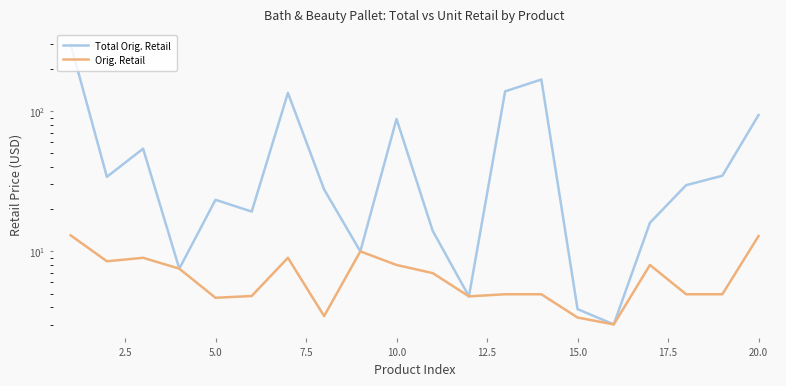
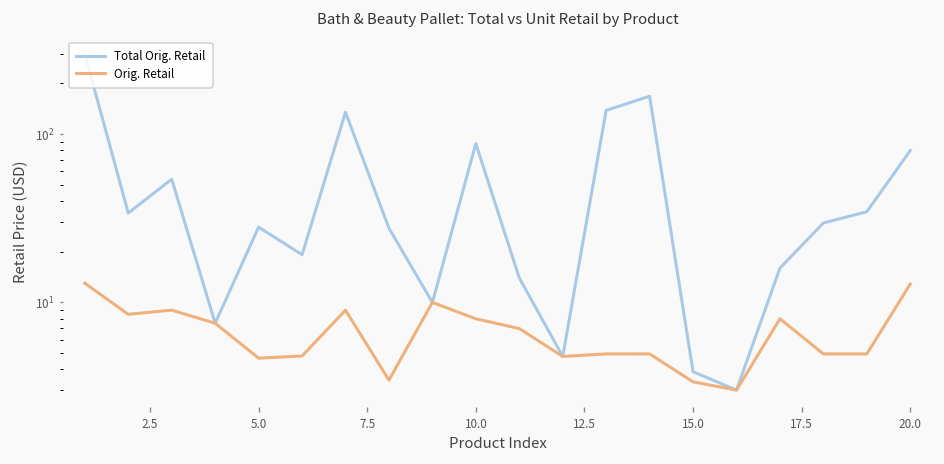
Total Orig. Retail, 5.0: 23 -> 28
Total Orig. Retail, 20.0: 90 -> 80
